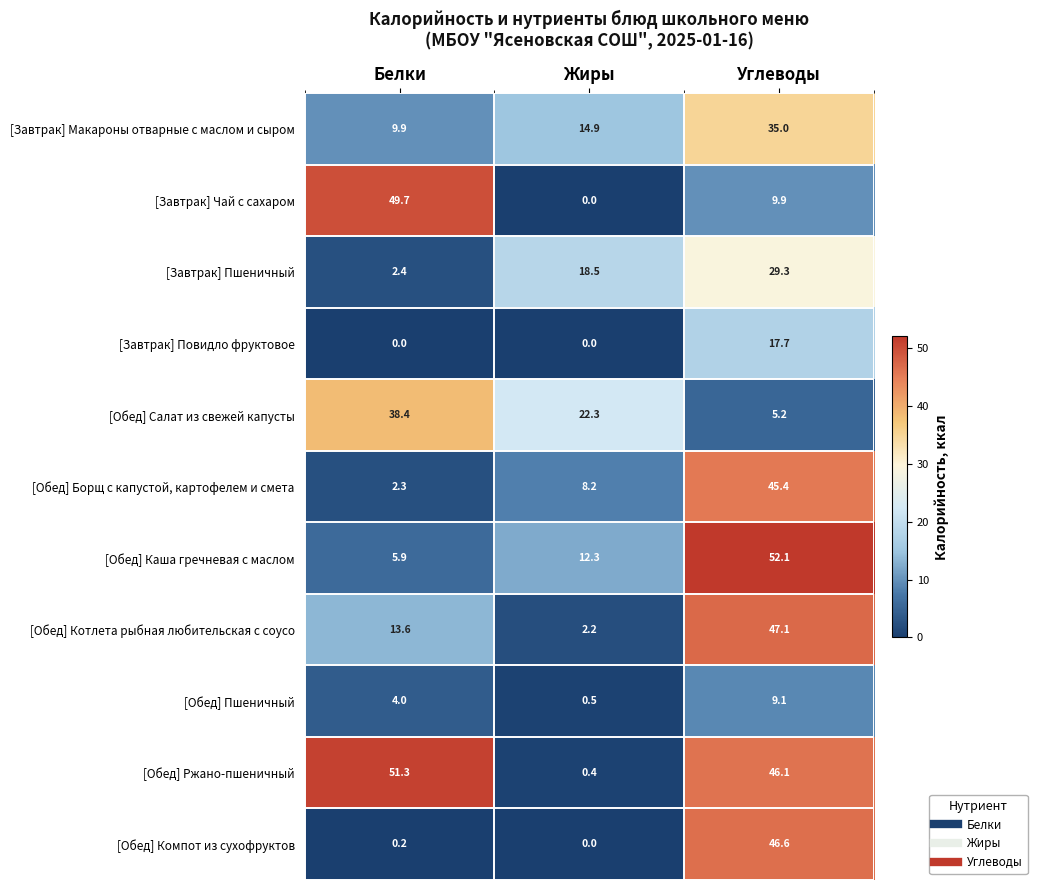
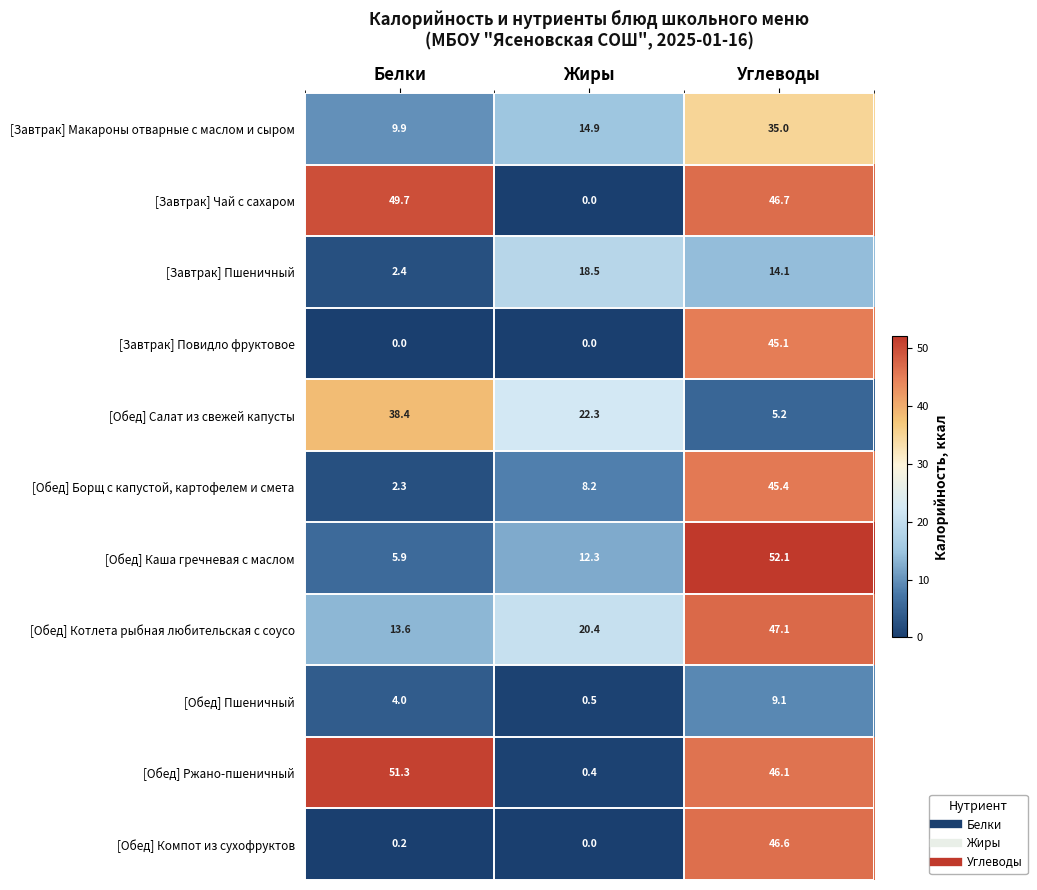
[Завтрак] Чай с сахаром, Углеводы: 9.9 -> 46.7
[Завтрак] Пшеничный, Углеводы: 29.3 -> 14.1
[Завтрак] Повидло фруктовое, Углеводы: 17.7 -> 45.1
[Обед] Котлета рыбная любительская с соусо, Жиры: 2.2 -> 20.4
